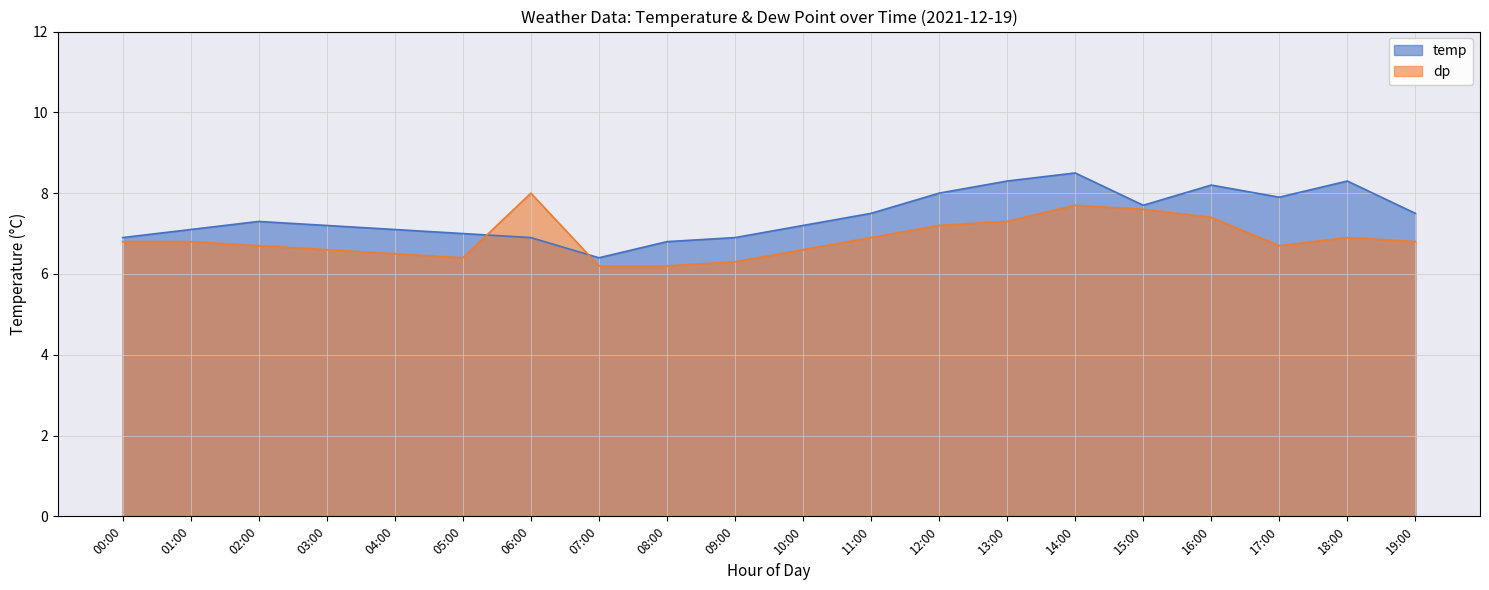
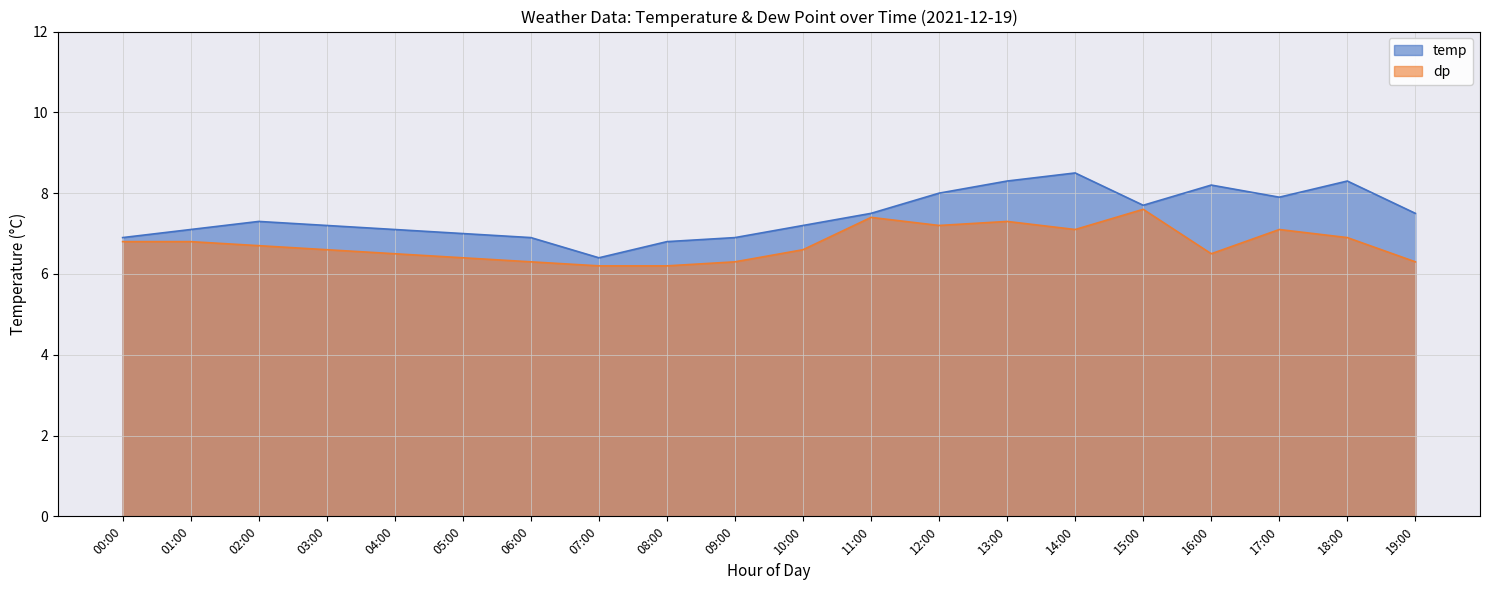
dp, 06:00: 8.0 -> 6.3
dp, 11:00: 6.9 -> 7.4
dp, 14:00: 7.7 -> 7.1
dp, 16:00: 7.4 -> 6.5
dp, 17:00: 6.7 -> 7.1
dp, 19:00: 6.8 -> 6.3
